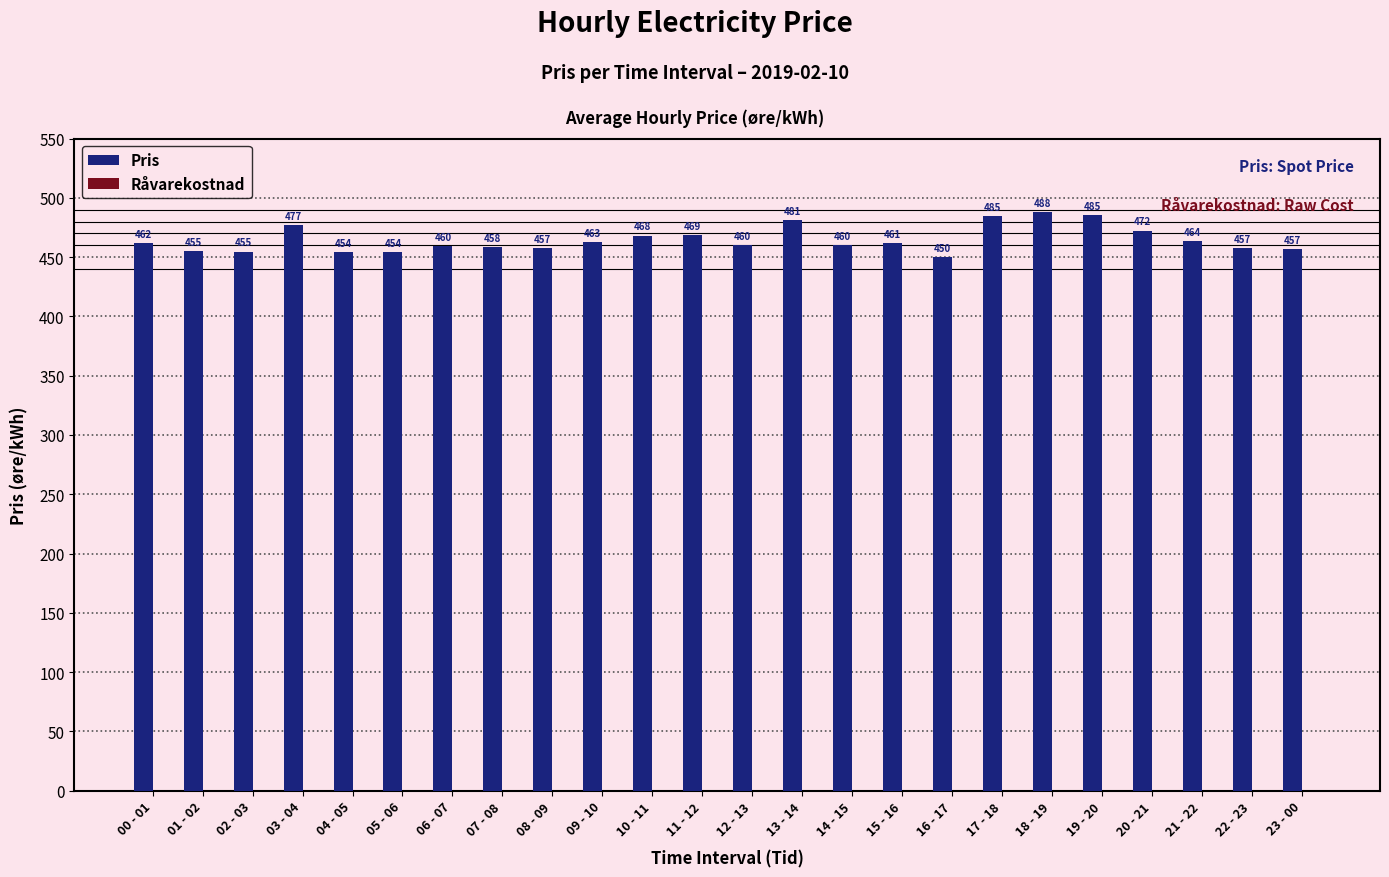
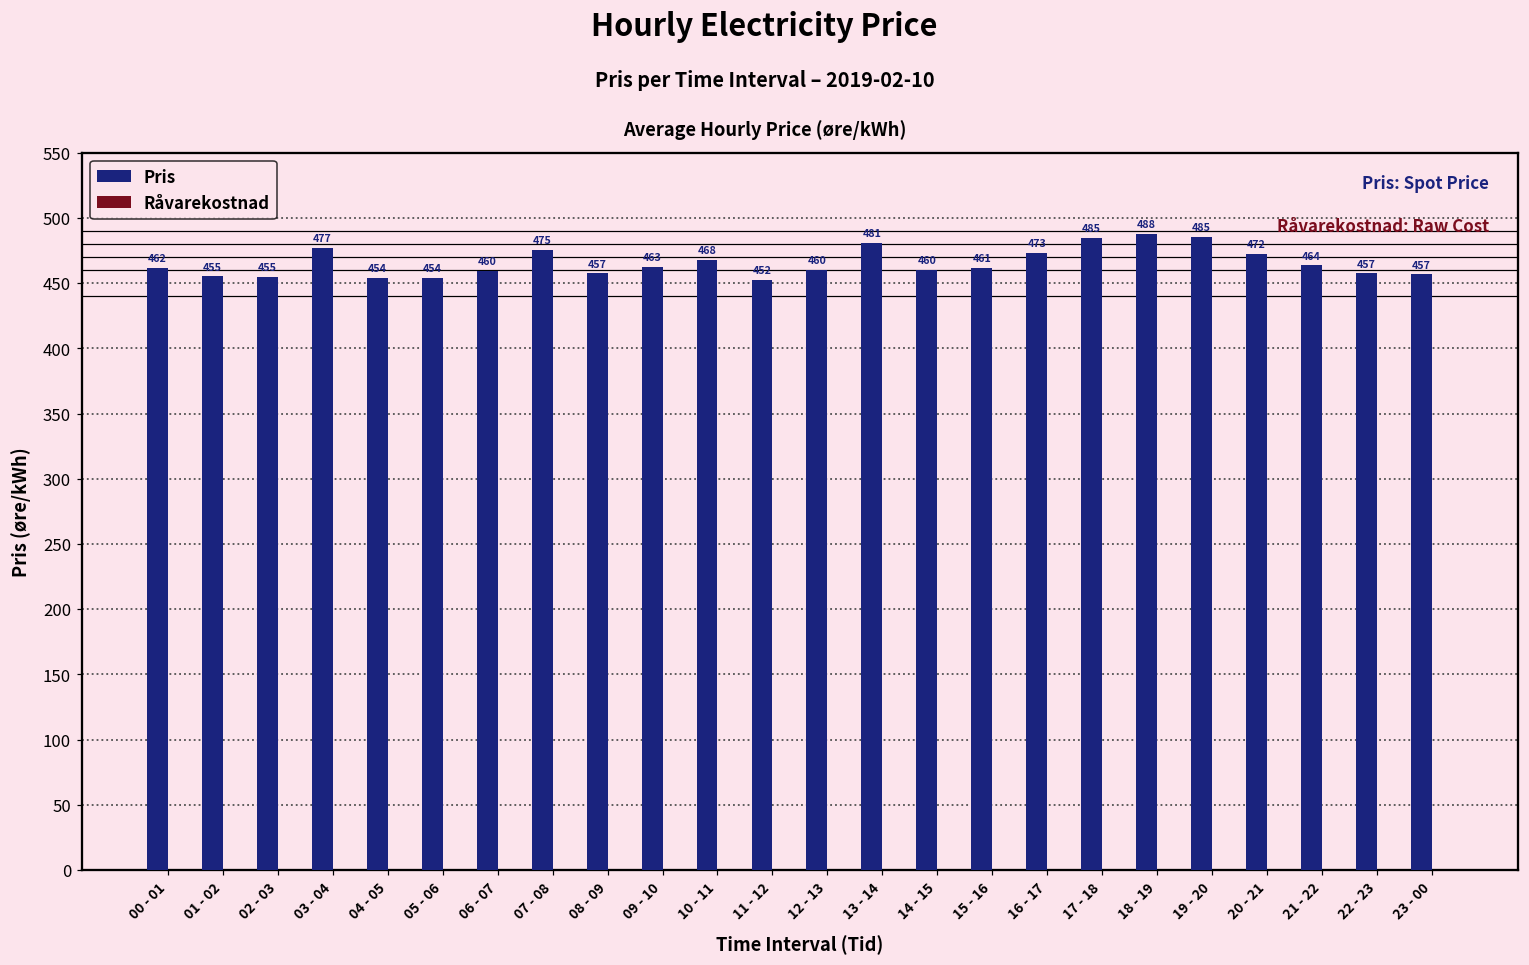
Pris, 07 - 08: 458 -> 475
Pris, 11 - 12: 469 -> 452
Pris, 16 - 17: 450 -> 473
